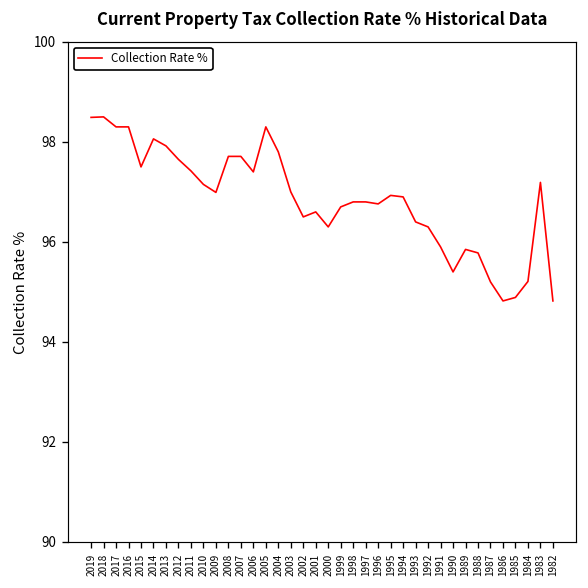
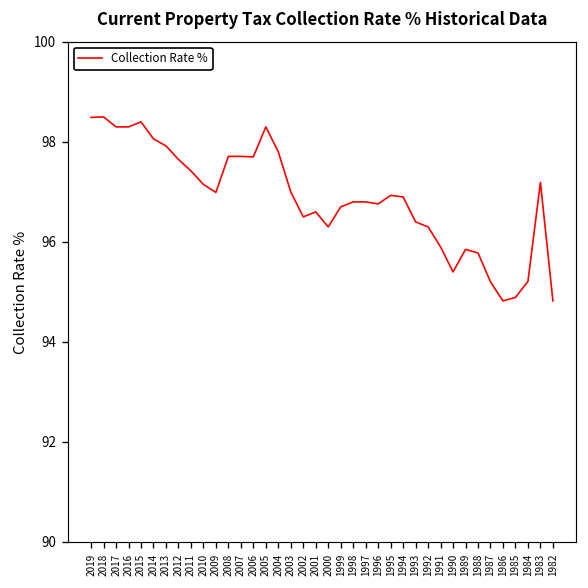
2015: 97.5 -> 98.4
2006: 97.4 -> 97.7
